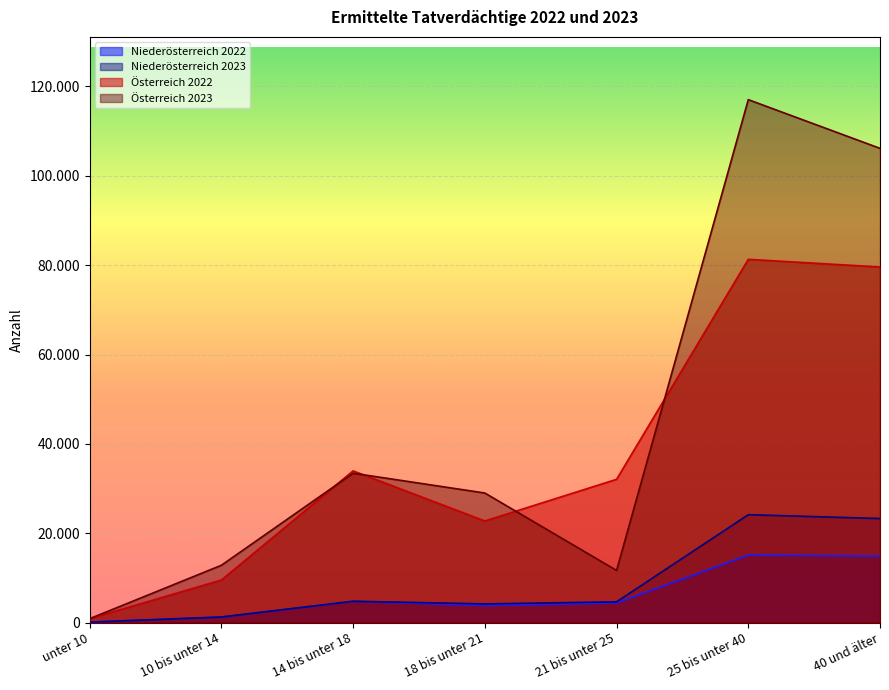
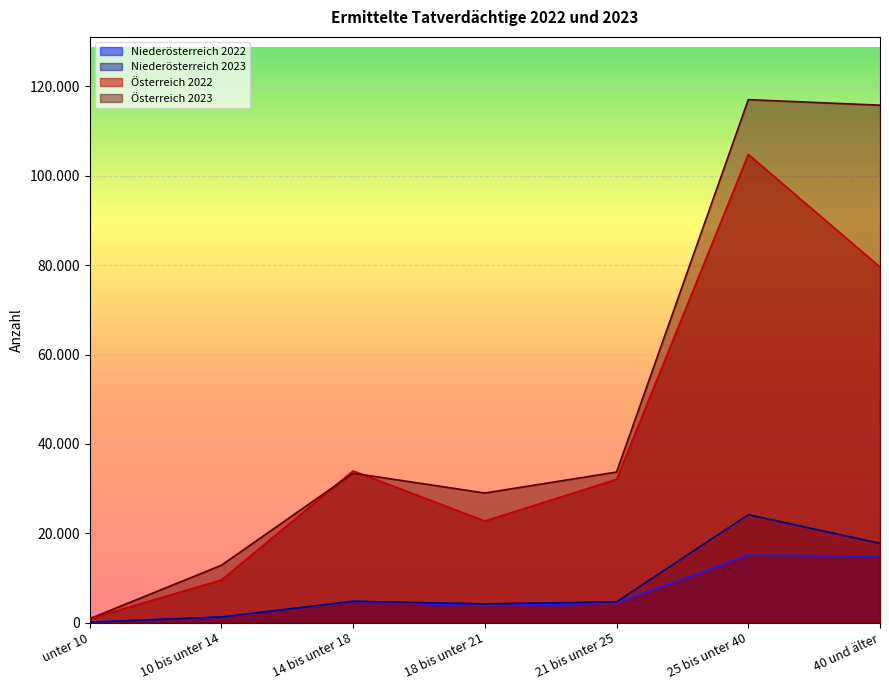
Österreich 2023, 21 bis unter 25: 12 -> 34
Österreich 2022, 25 bis unter 40: 81 -> 105
Niederösterreich 2023, 40 und älter: 23 -> 18
Österreich 2023, 40 und älter: 106 -> 116
